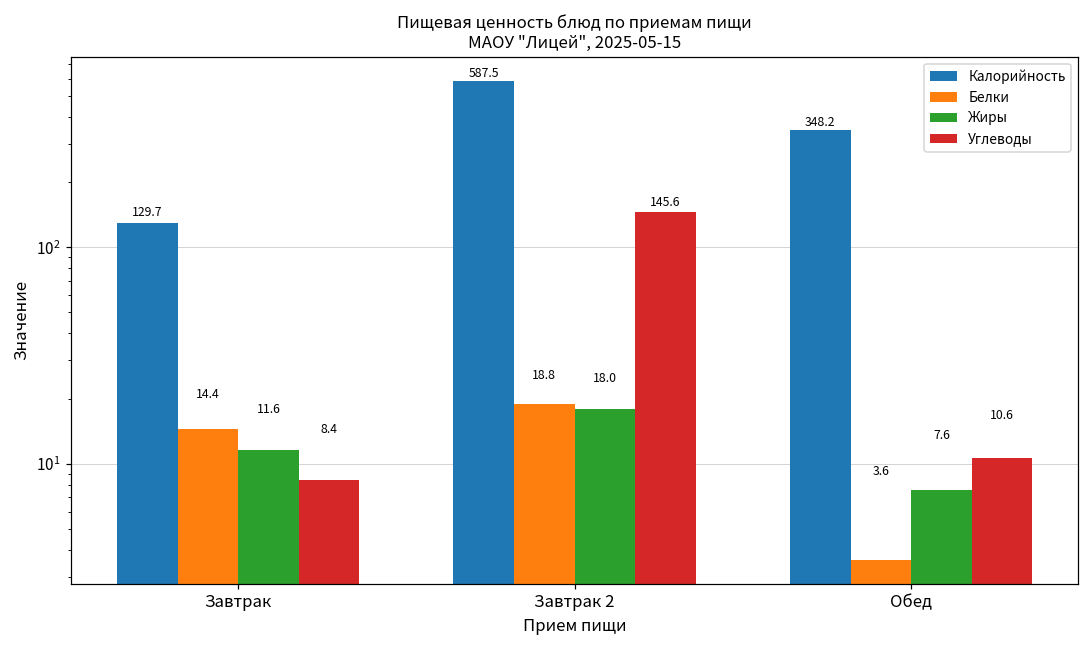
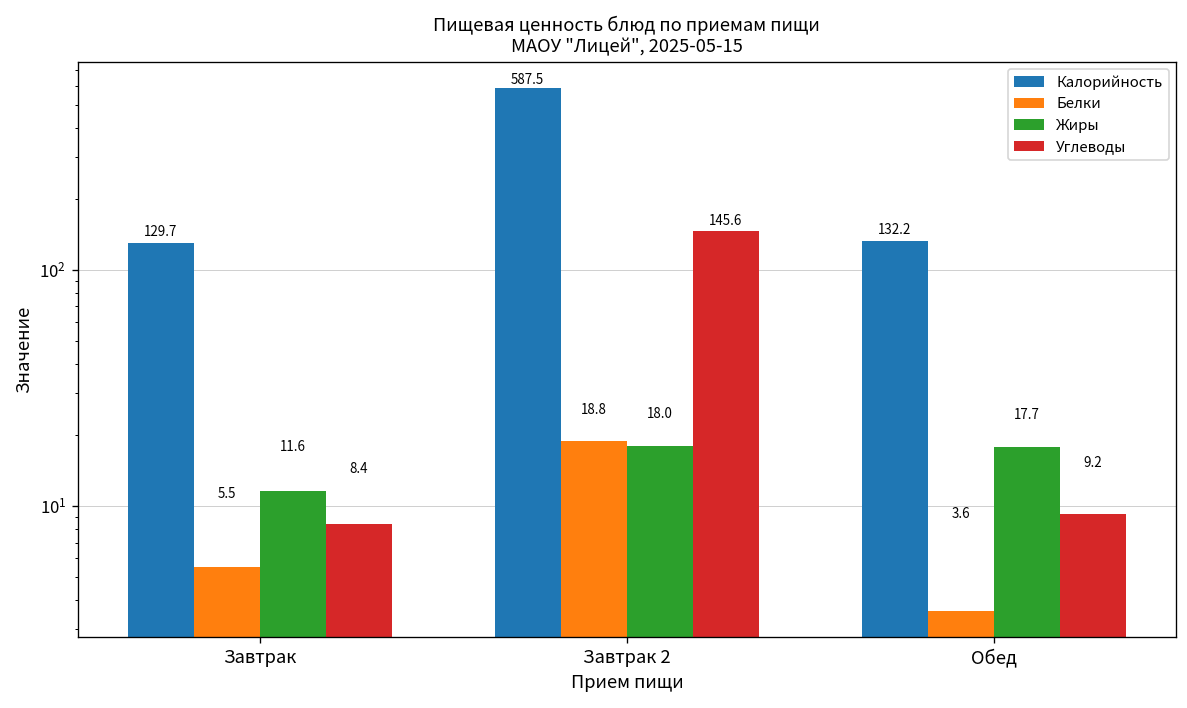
Белки, Завтрак: 14.4 -> 5.5
Калорийность, Обед: 348.2 -> 132.2
Жиры, Обед: 7.6 -> 17.7
Углеводы, Обед: 10.6 -> 9.2
